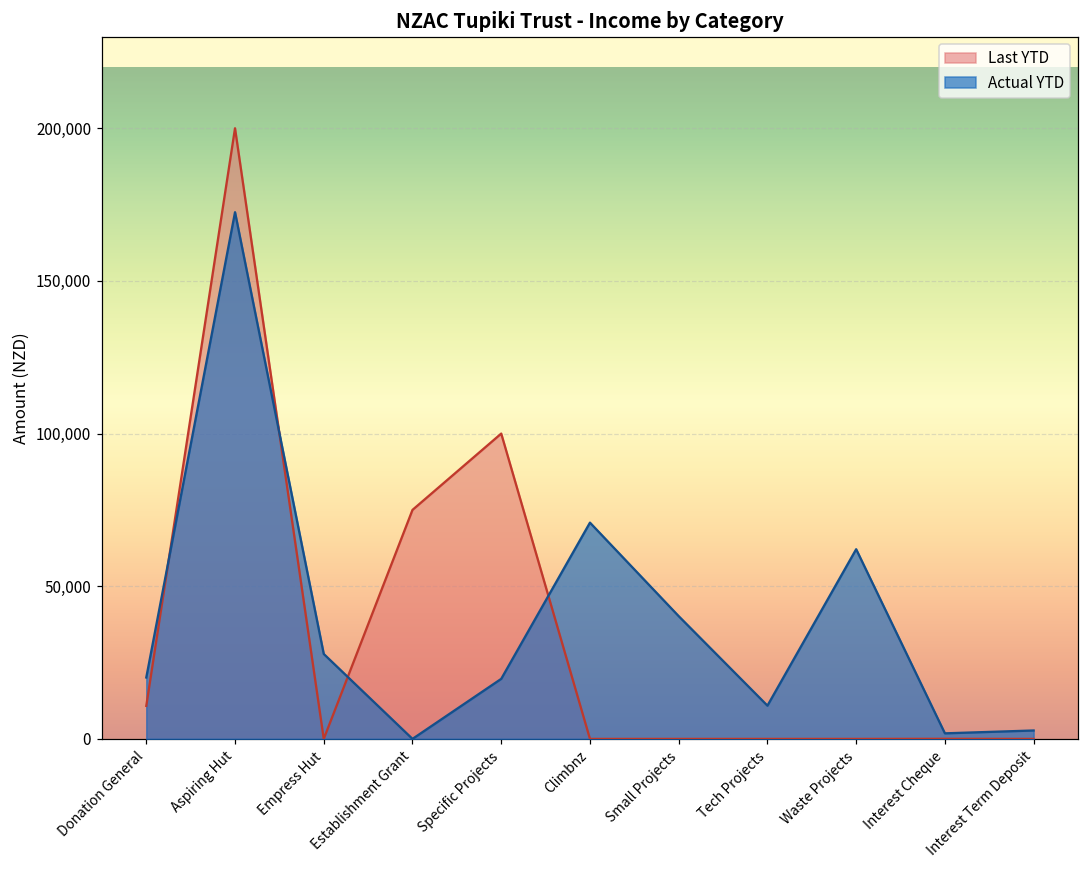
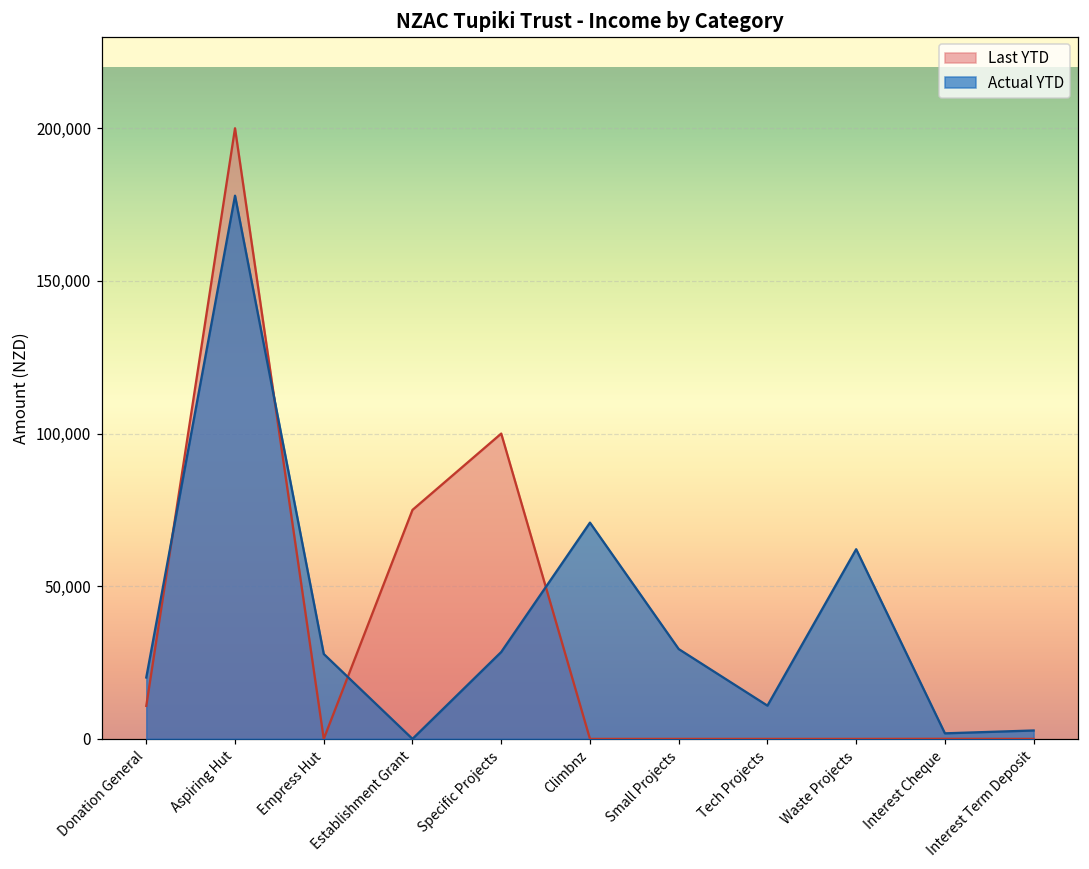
Actual YTD, Aspiring Hut: 173,000 -> 178,000
Actual YTD, Specific Projects: 20,000 -> 28,000
Actual YTD, Small Projects: 40,000 -> 29,000
